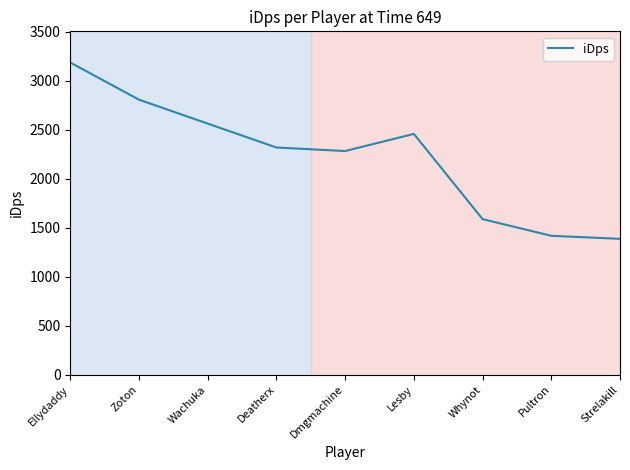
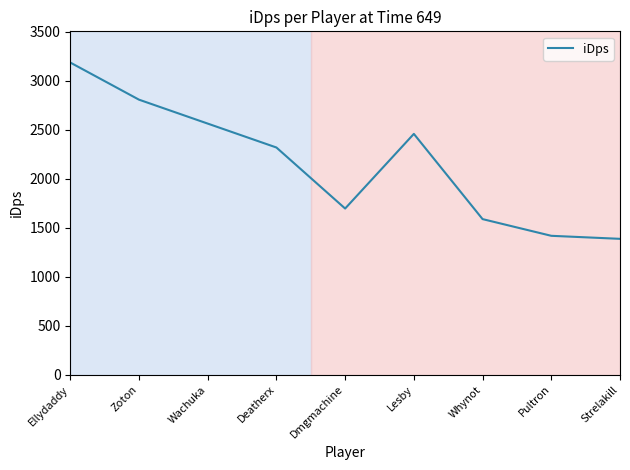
Dmgmachine: 2300 -> 1700
